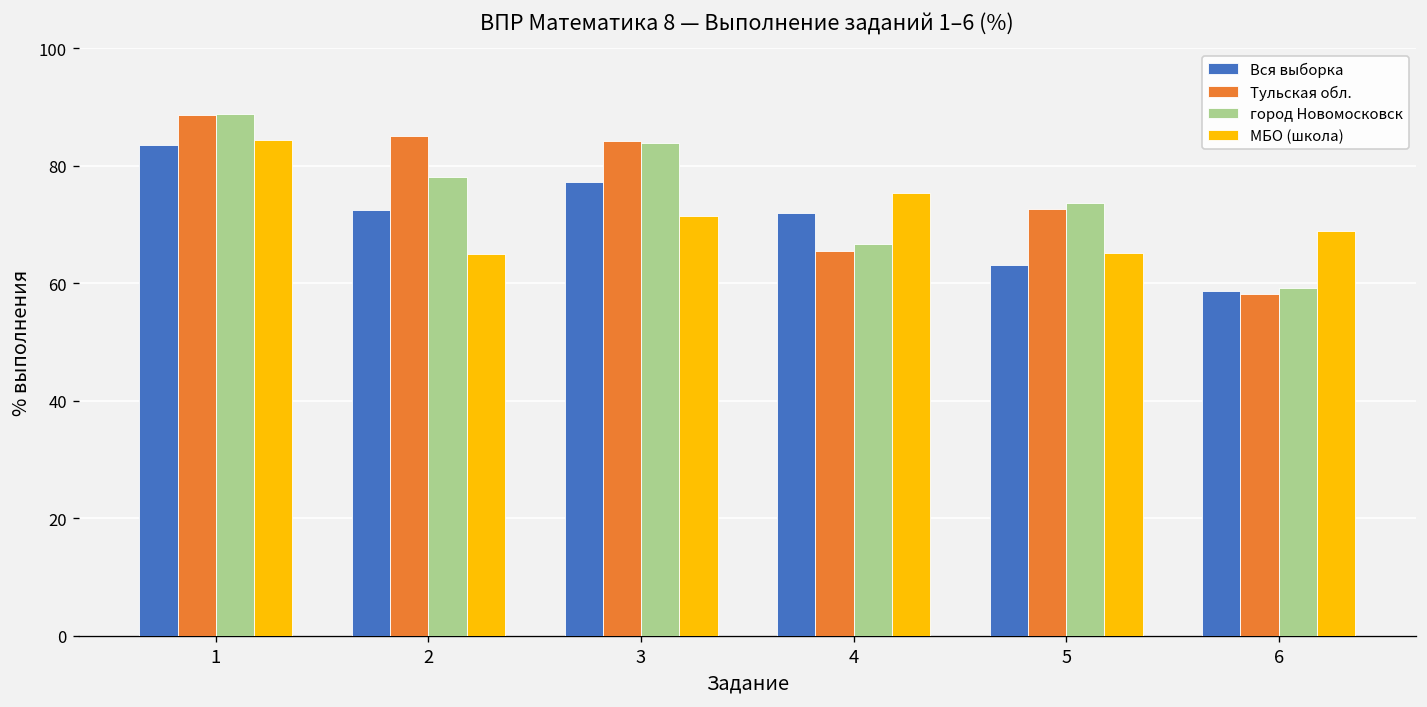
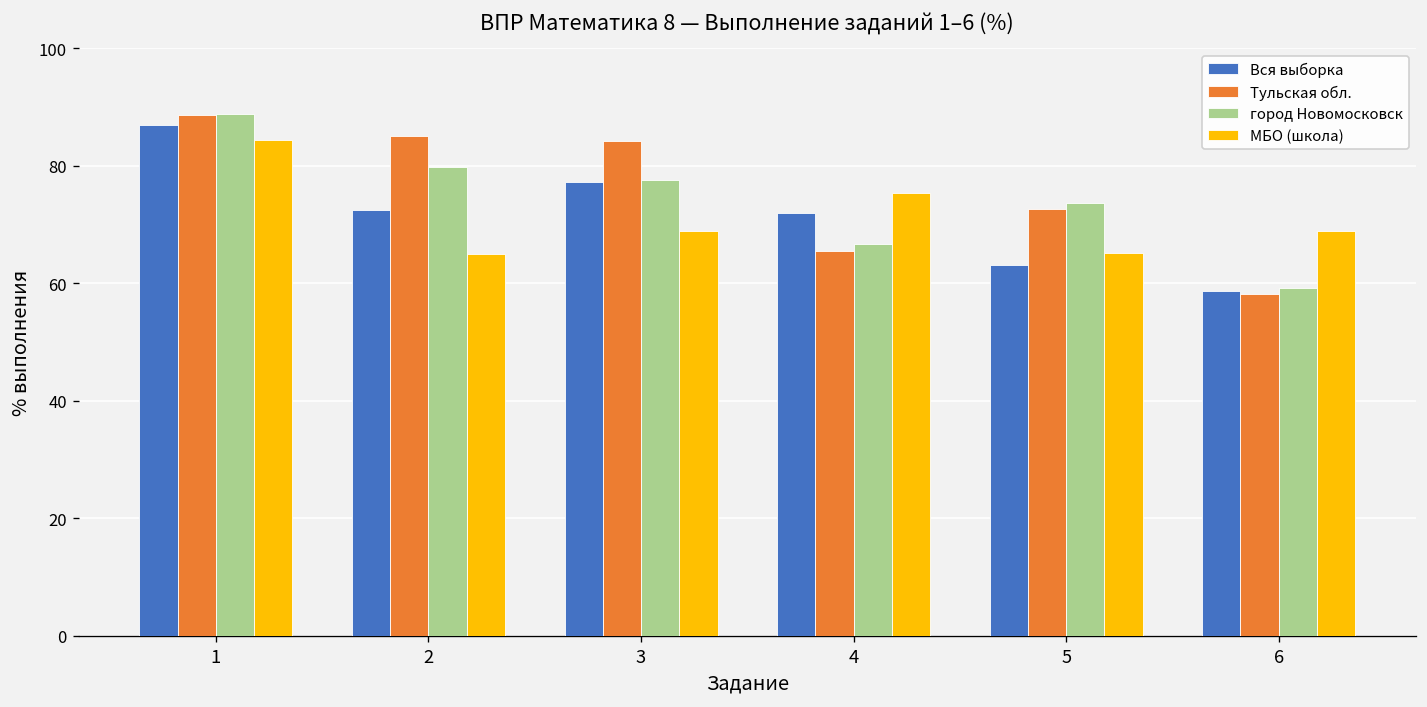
Вся выборка, 1: 84 -> 87
город Новомосковск, 2: 78 -> 80
город Новомосковск, 3: 84 -> 78
МБО (школа), 3: 71 -> 69
